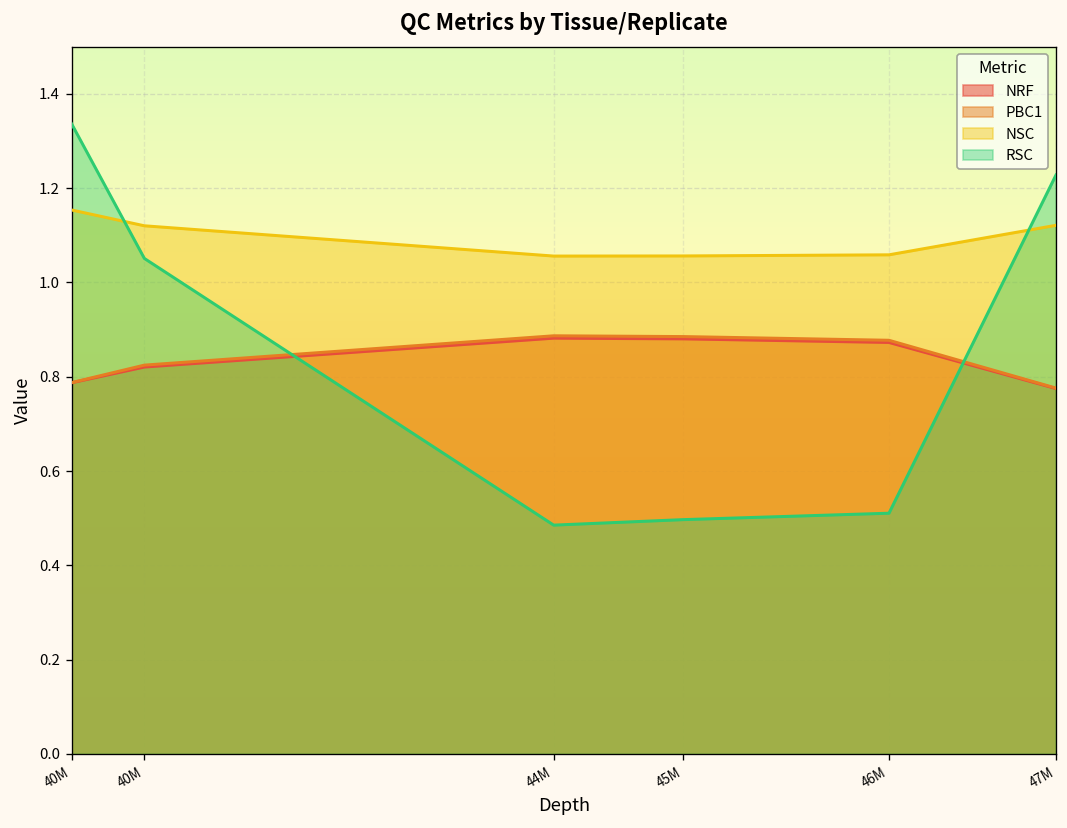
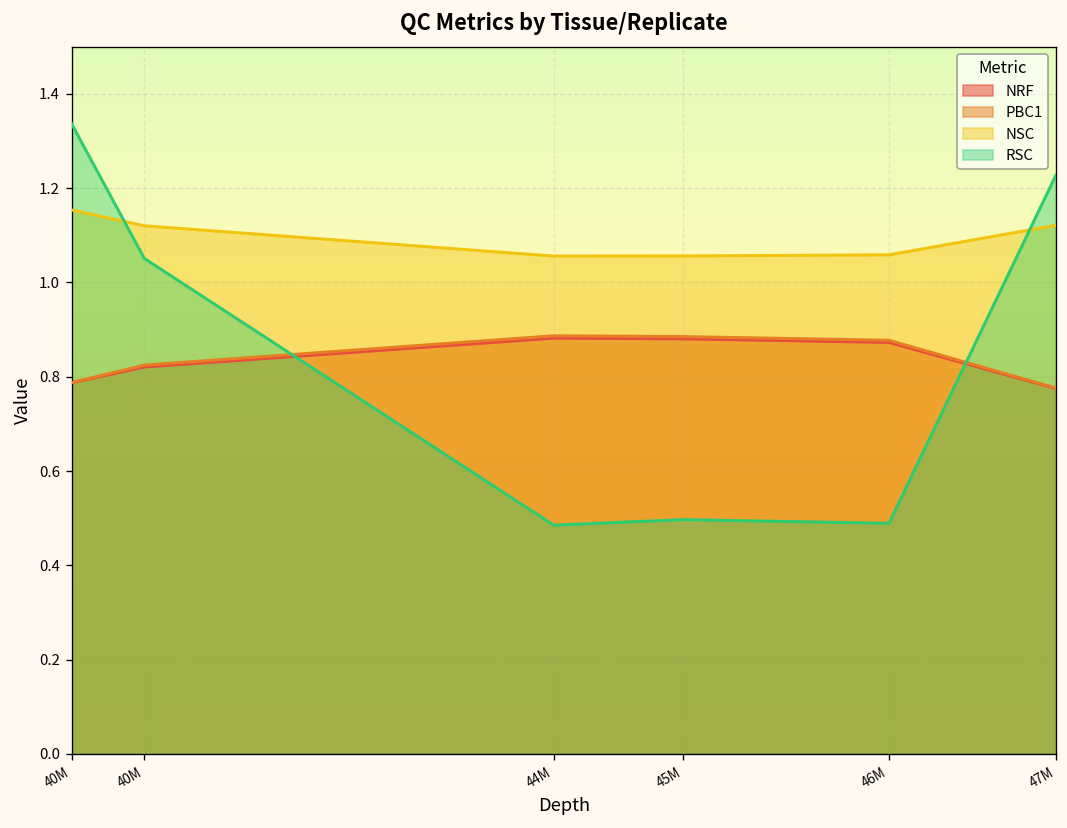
RSC, 46M: 0.51 -> 0.49
